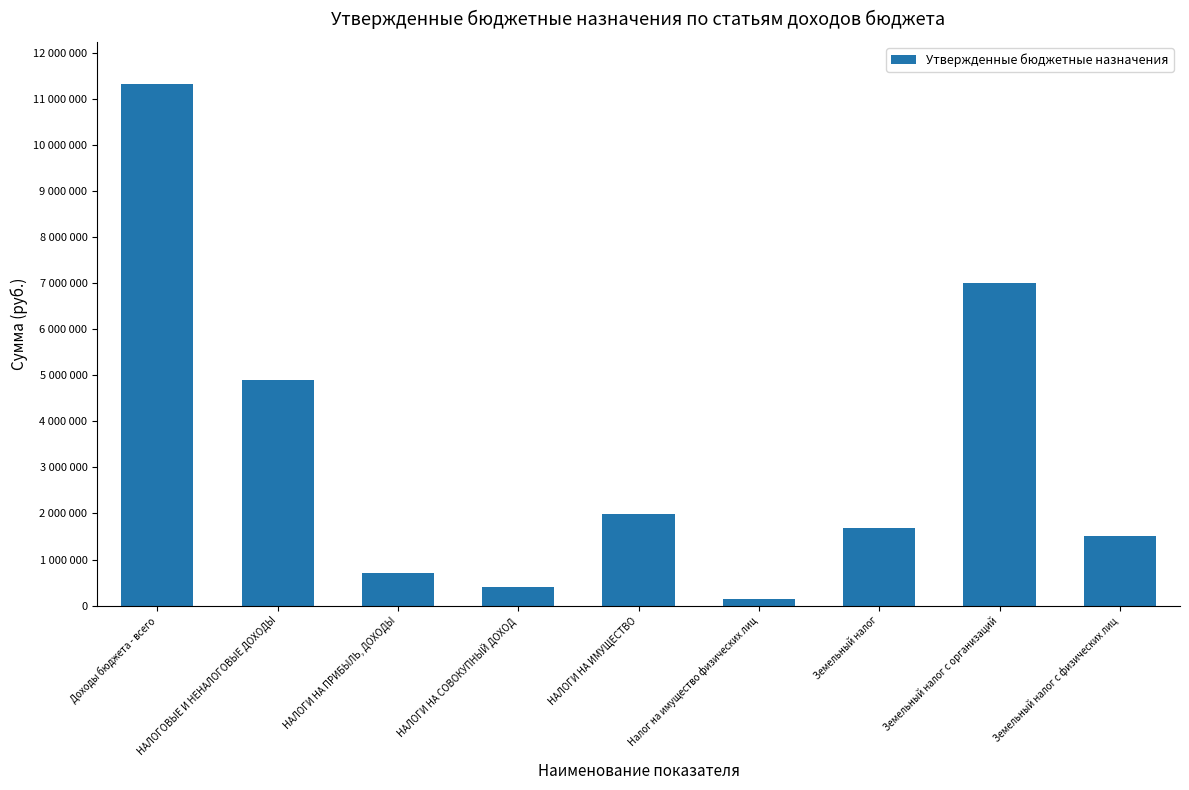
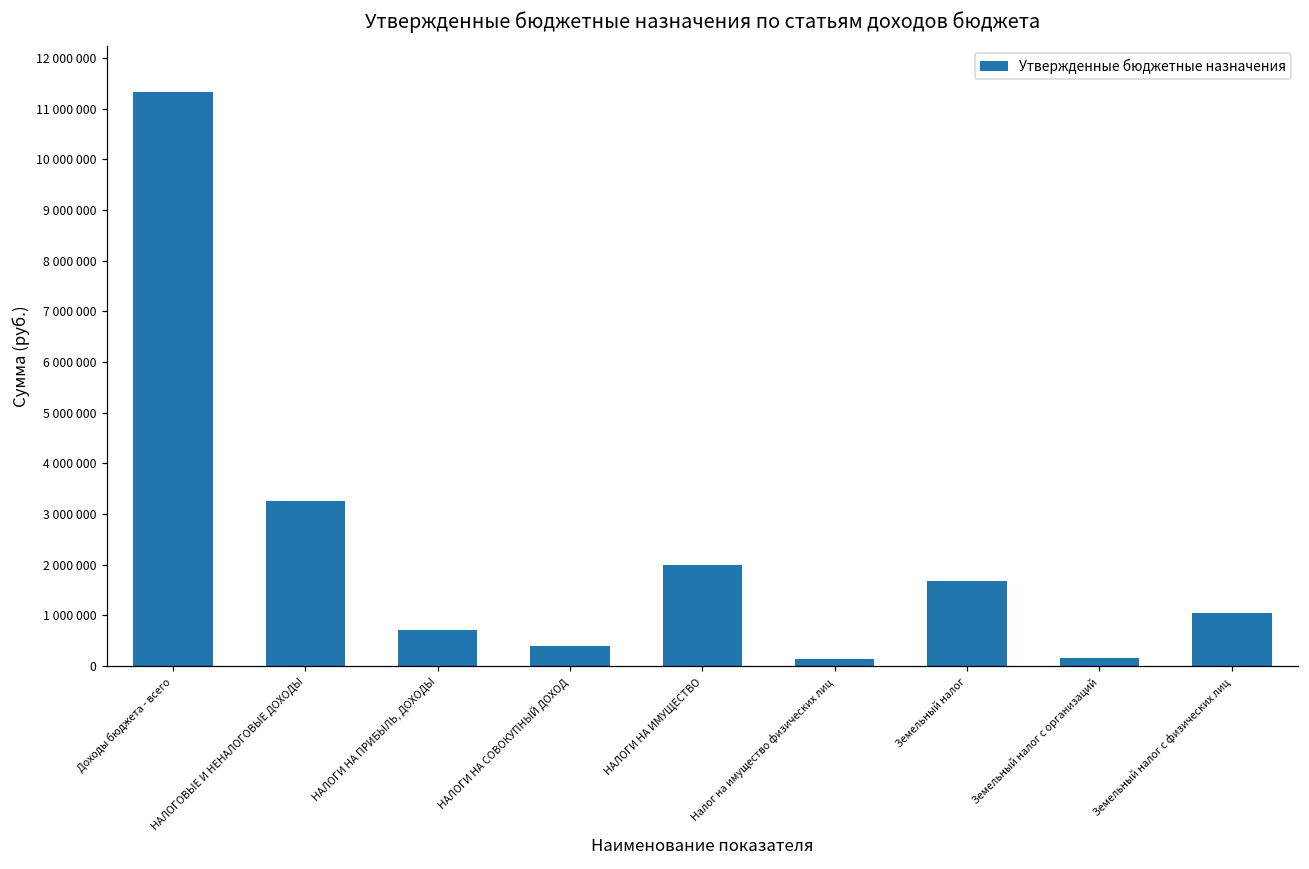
НАЛОГОВЫЕ И НЕНАЛОГОВЫЕ ДОХОДЫ: 4900000 -> 3300000
Земельный налог с организаций: 7000000 -> 200000
Земельный налог с физических лиц: 1500000 -> 1000000
